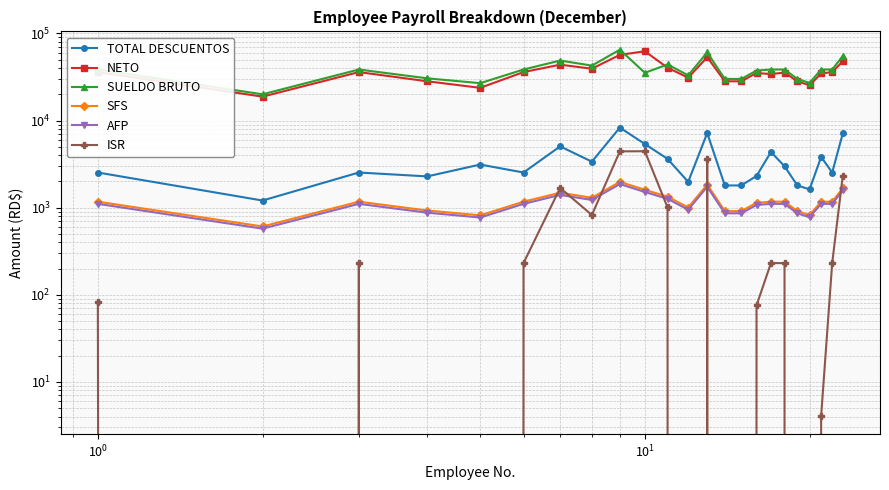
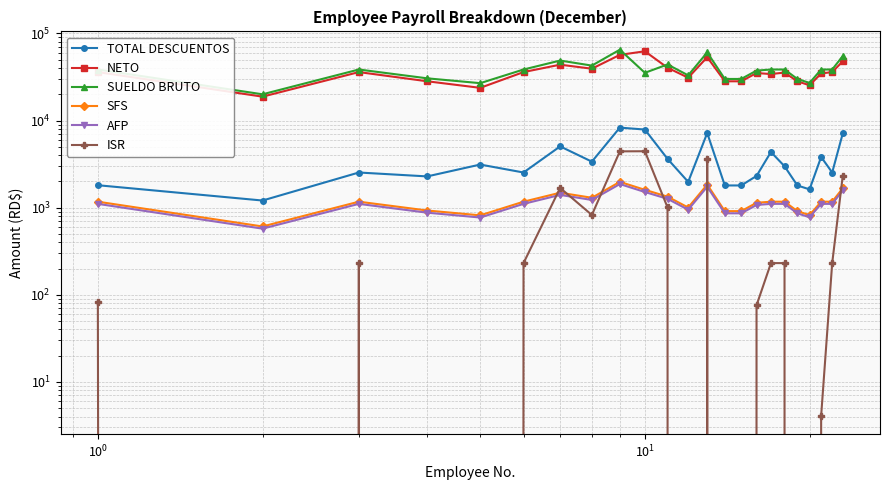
TOTAL DESCUENTOS, 10^0: 2500 -> 1800
TOTAL DESCUENTOS, 10^1: 5000 -> 8000
